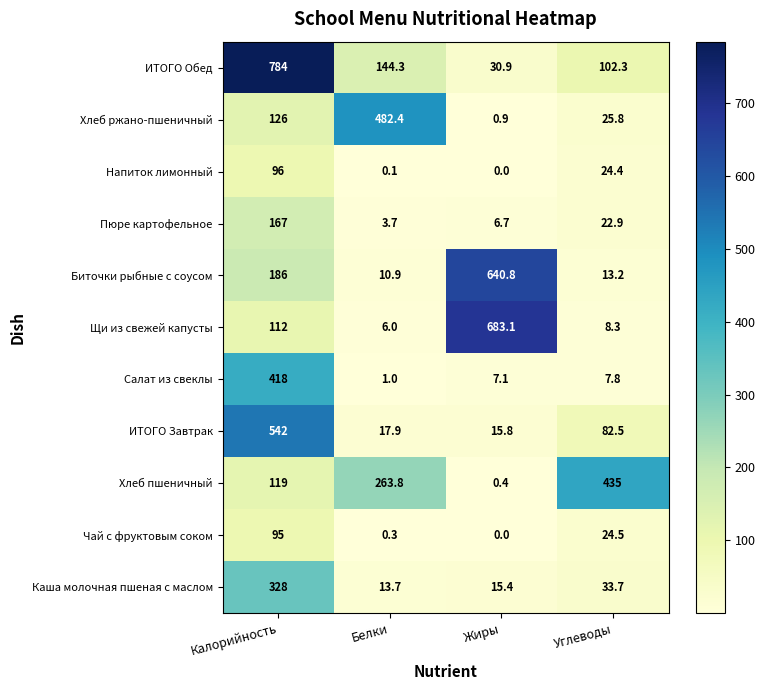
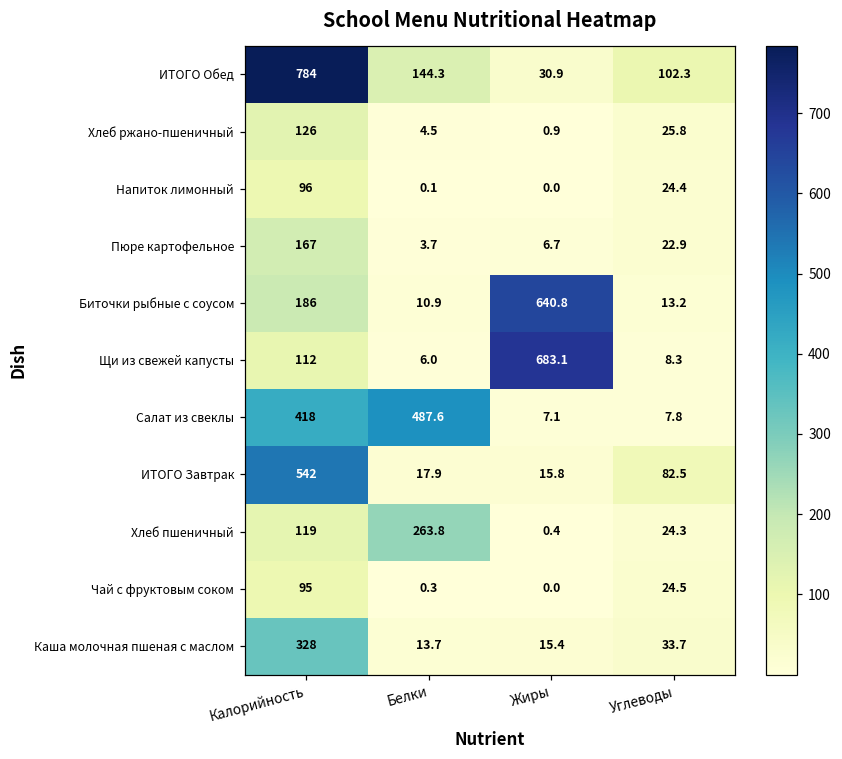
Хлеб ржано-пшеничный, Белки: 482.4 -> 4.5
Салат из свеклы, Белки: 1.0 -> 487.6
Хлеб пшеничный, Углеводы: 435 -> 24.3
